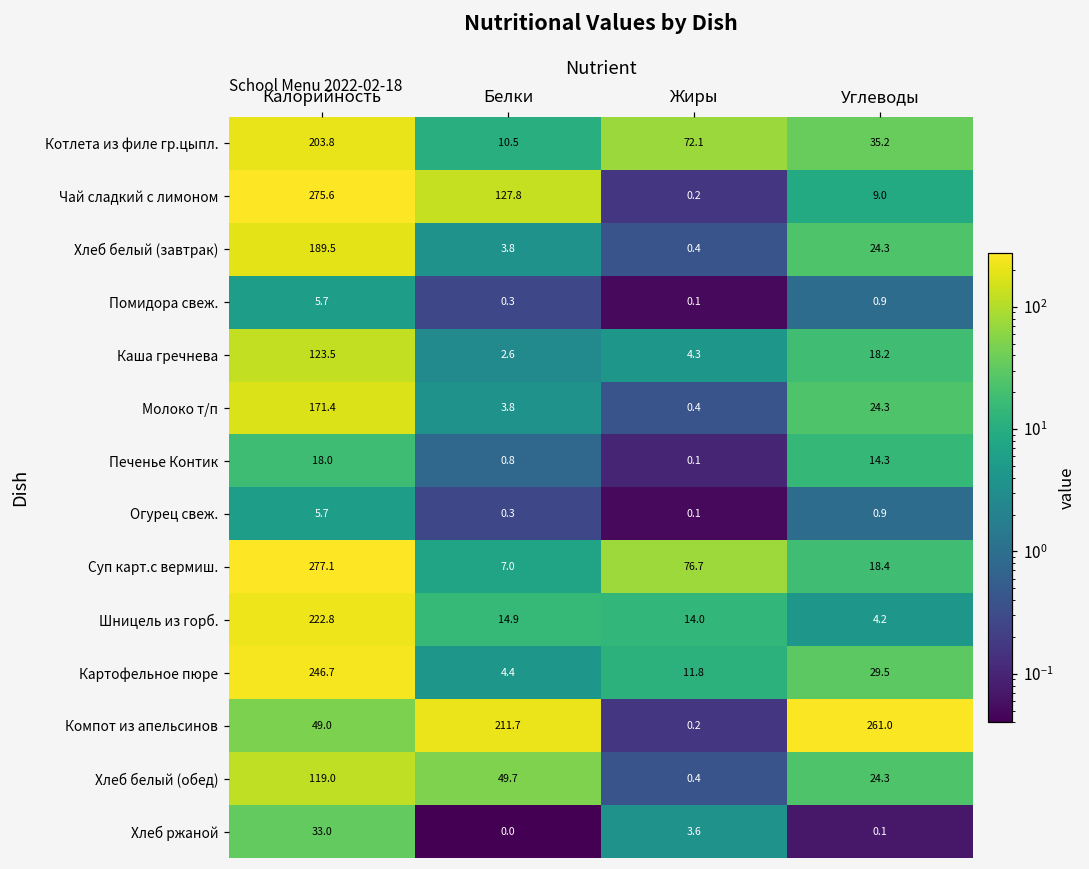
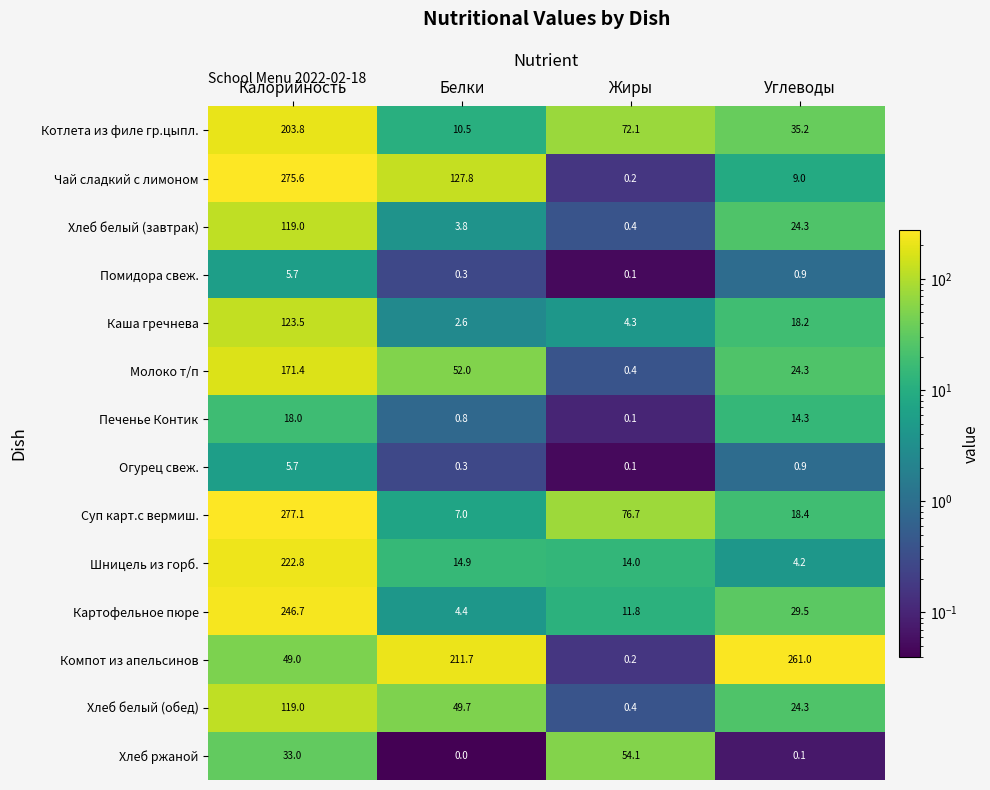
Хлеб белый (завтрак), Калорийность: 189.5 -> 119.0
Молоко т/п, Белки: 3.8 -> 52.0
Хлеб ржаной, Жиры: 3.6 -> 54.1
